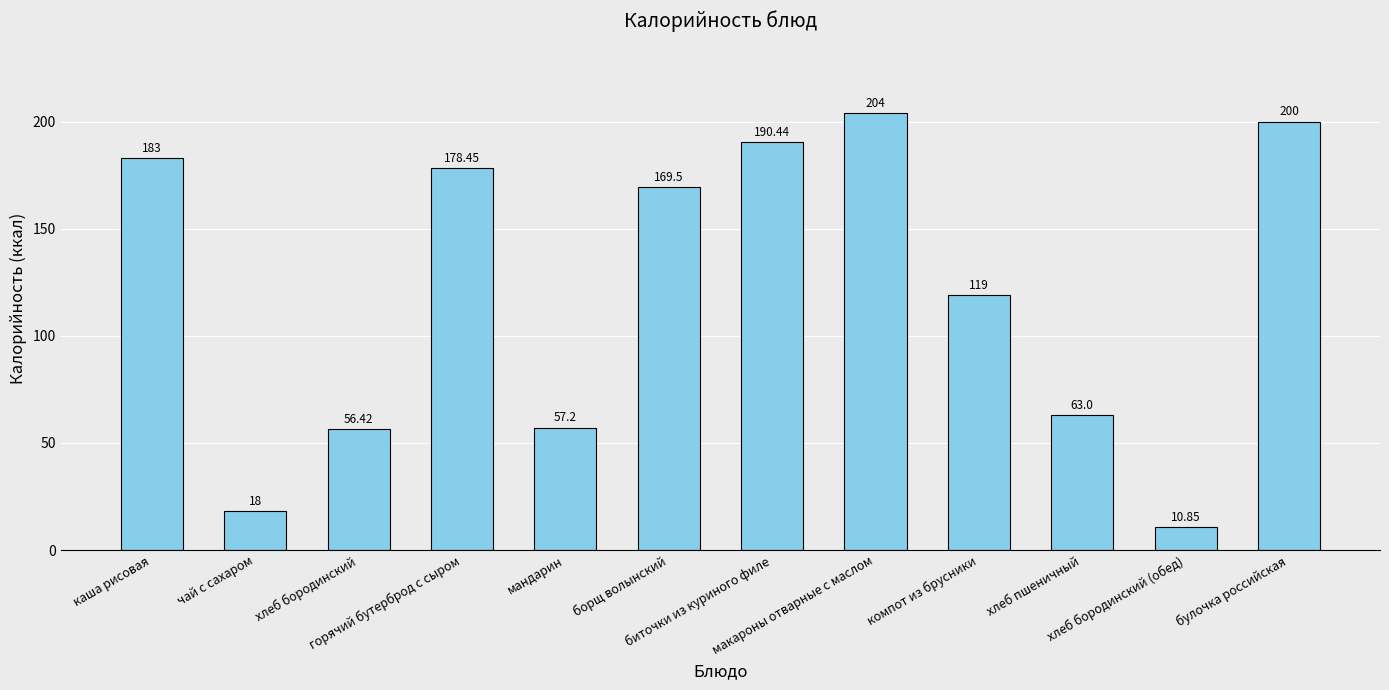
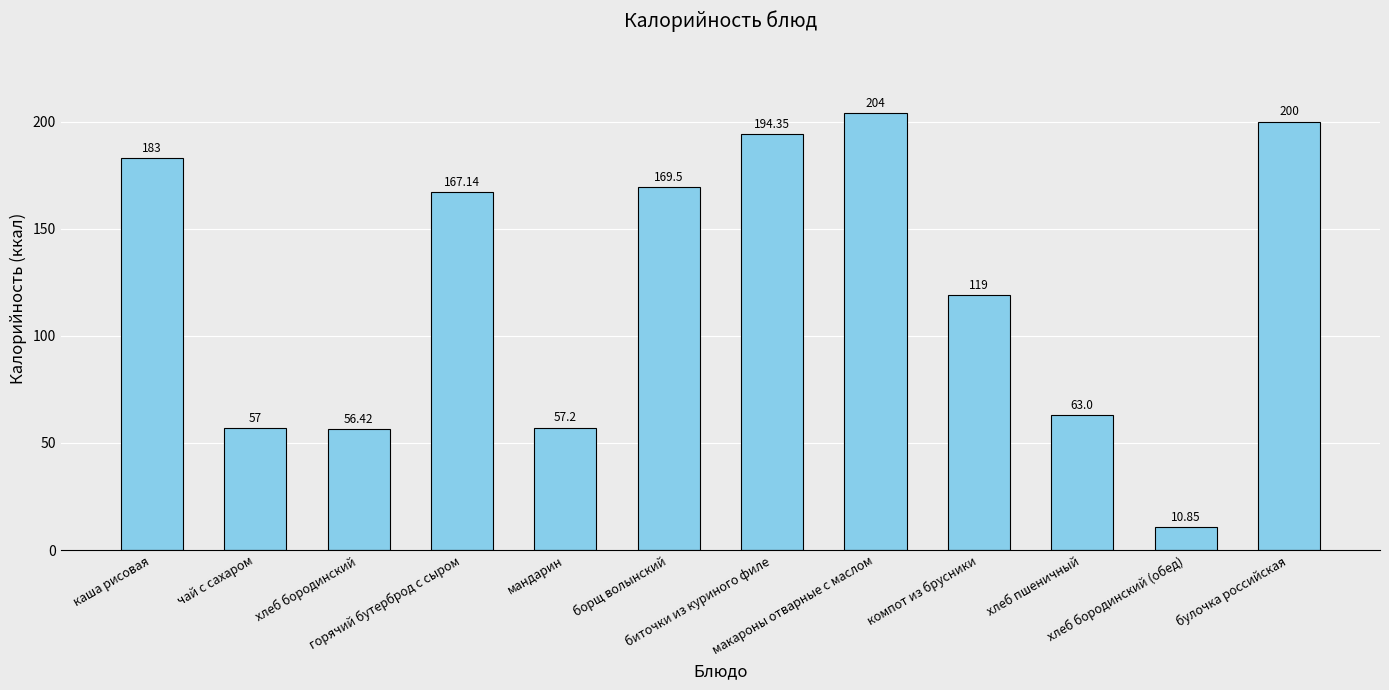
чай с сахаром: 18 -> 57
горячий бутерброд с сыром: 178.45 -> 167.14
биточки из куриного филе: 190.44 -> 194.35
